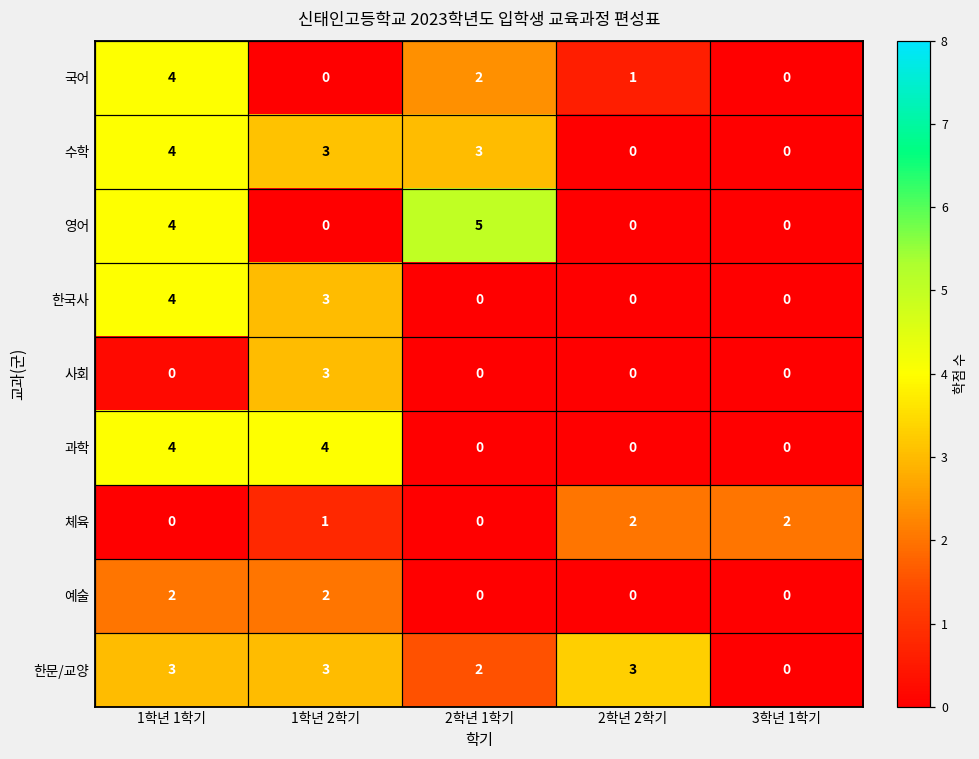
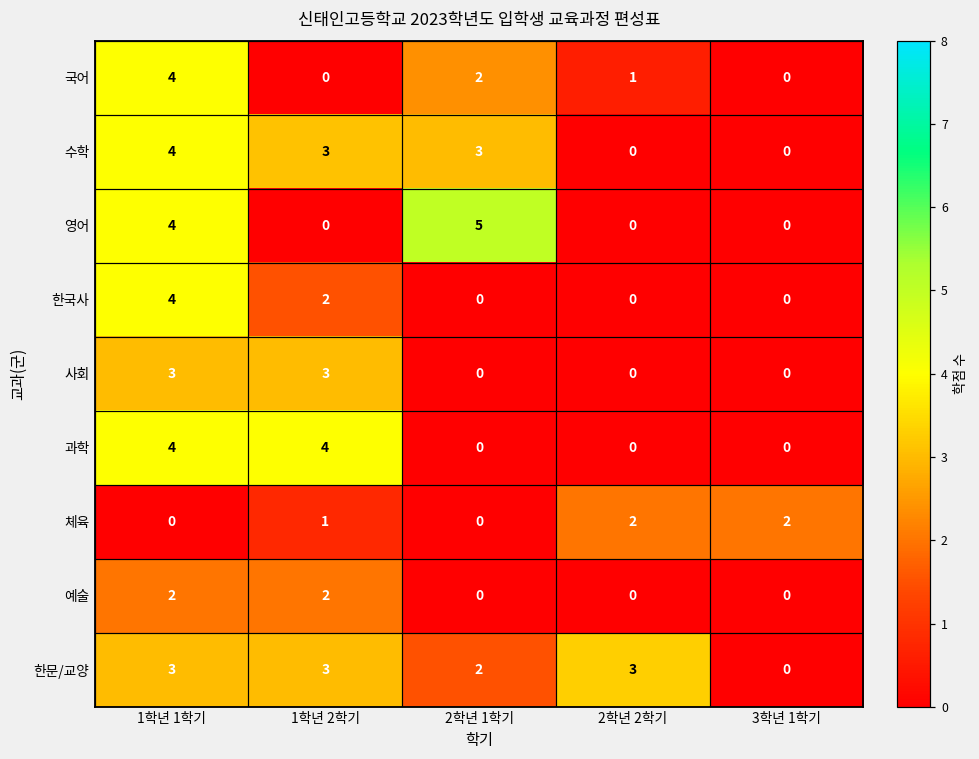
한국사, 1학년 2학기: 3 -> 2
사회, 1학년 1학기: 0 -> 3
